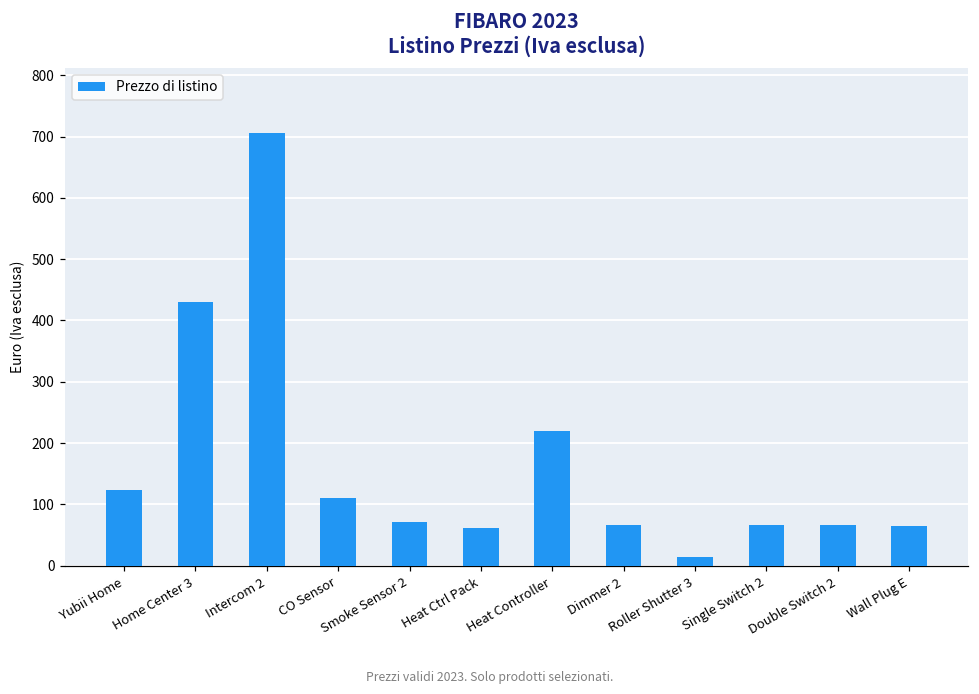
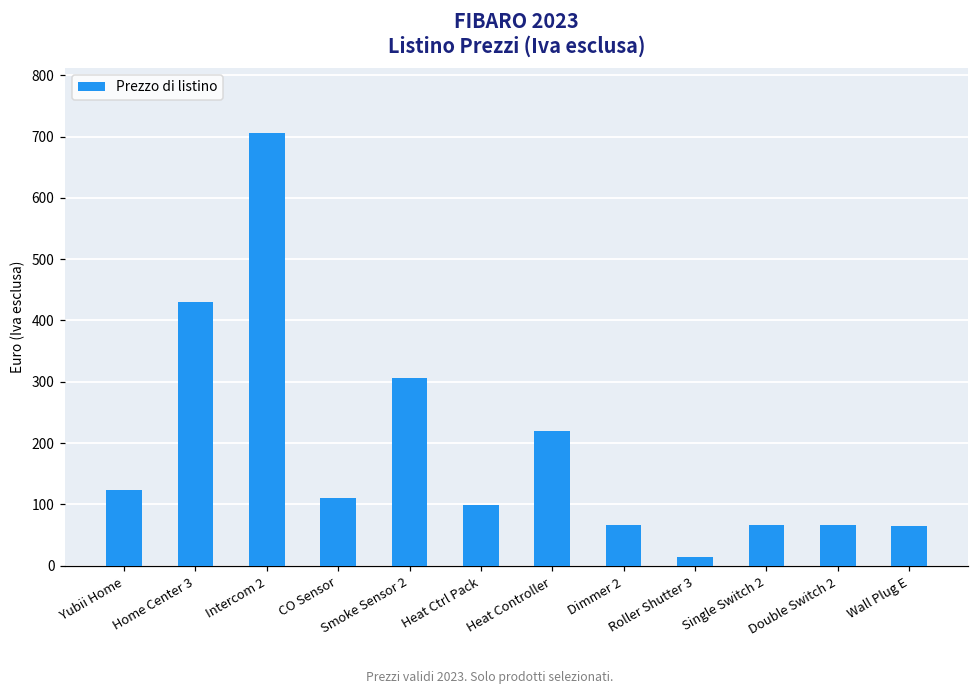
Smoke Sensor 2: 70 -> 310
Heat Ctrl Pack: 60 -> 100
